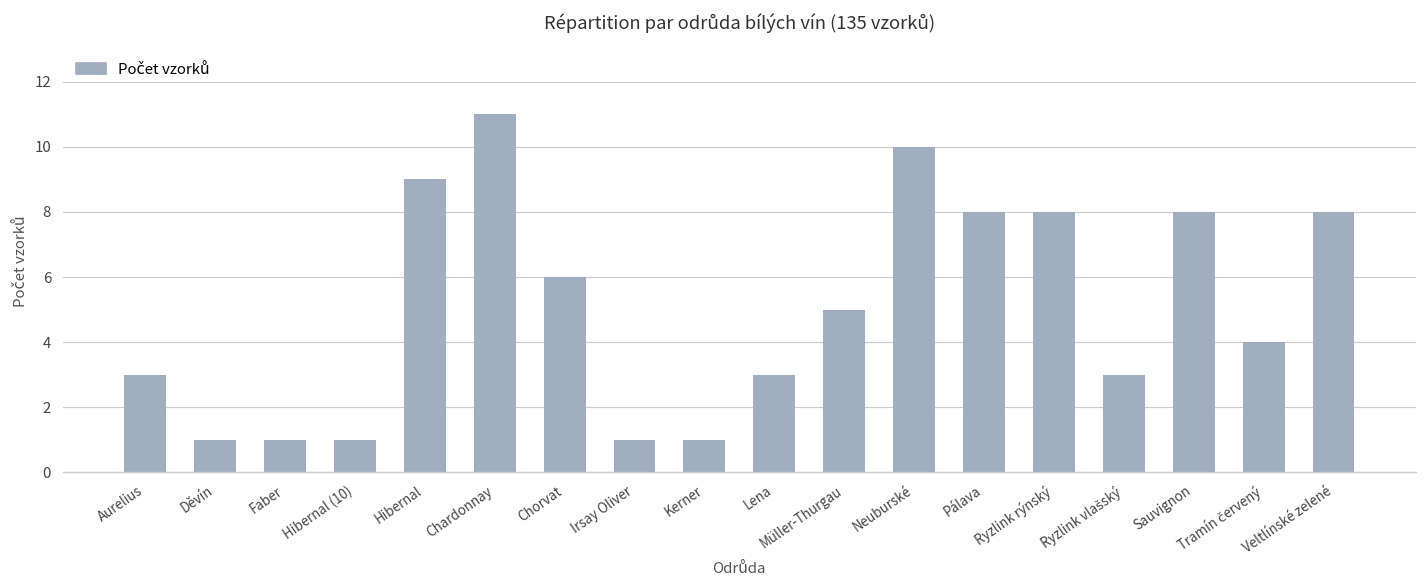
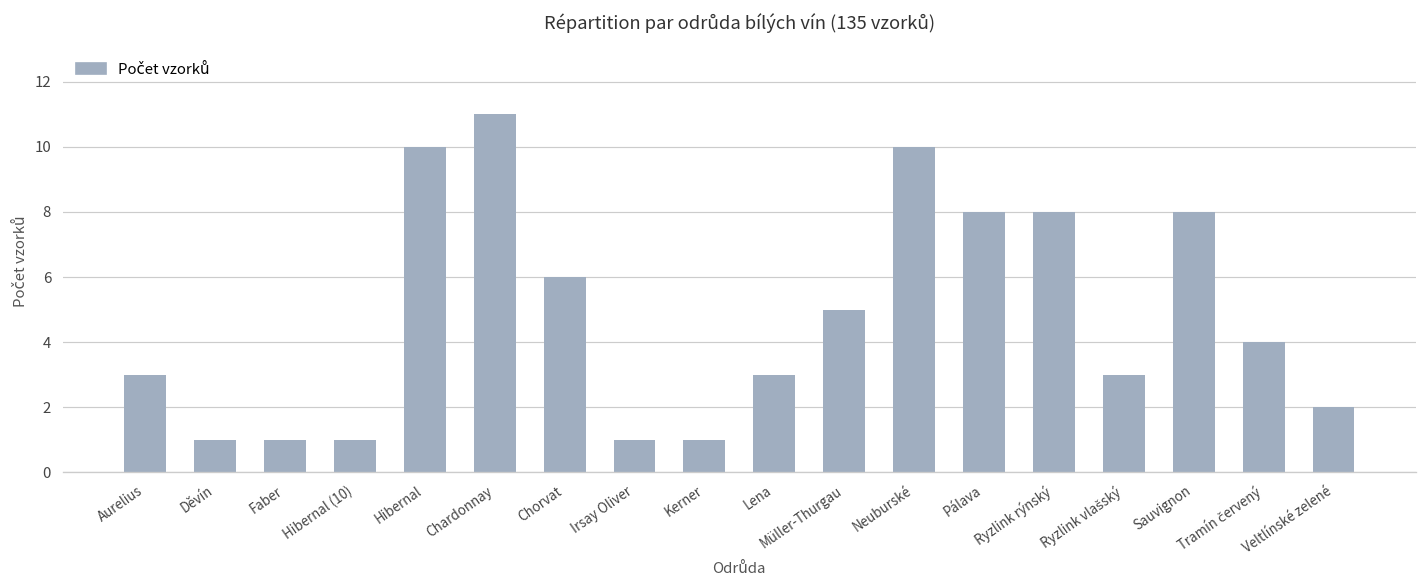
Hibernal: 9 -> 10
Veltlínské zelené: 8 -> 2
